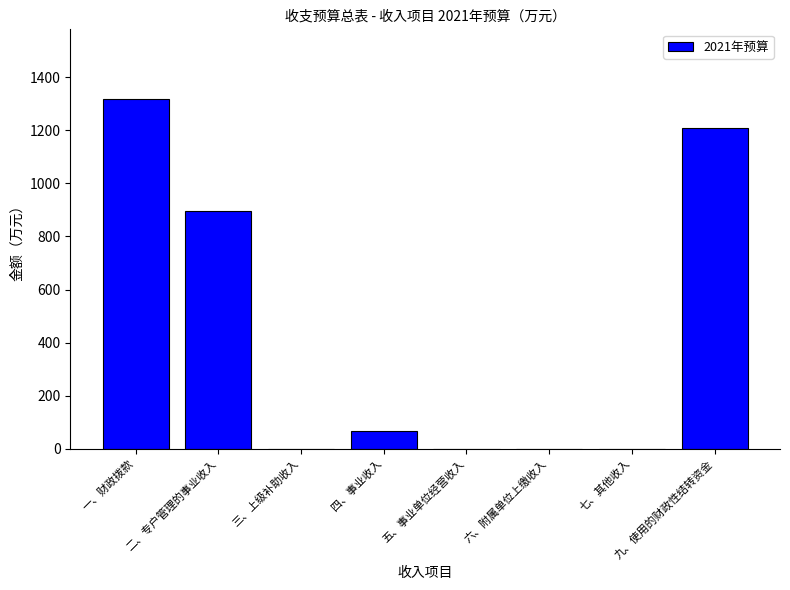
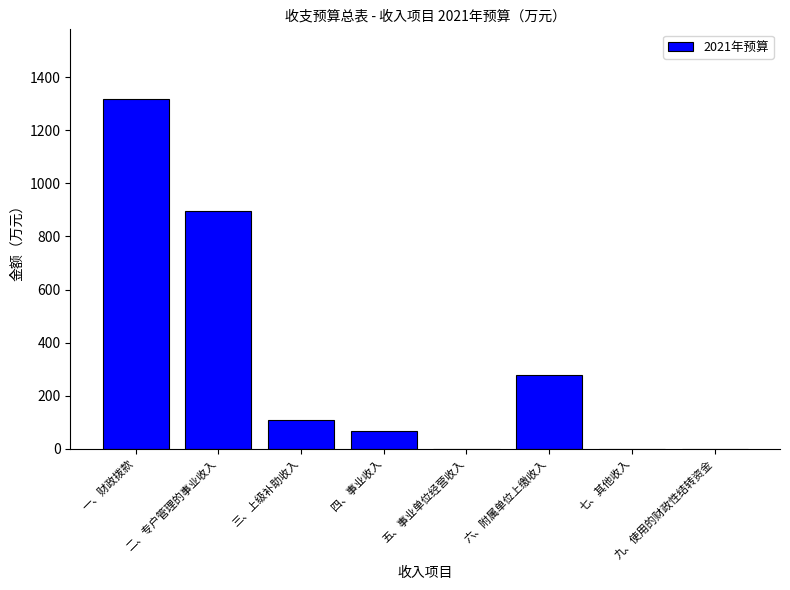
三、上级补助收入: 0 -> 110
六、附属单位上缴收入: 0 -> 280
九、使用的财政性结转资金: 1210 -> 0
